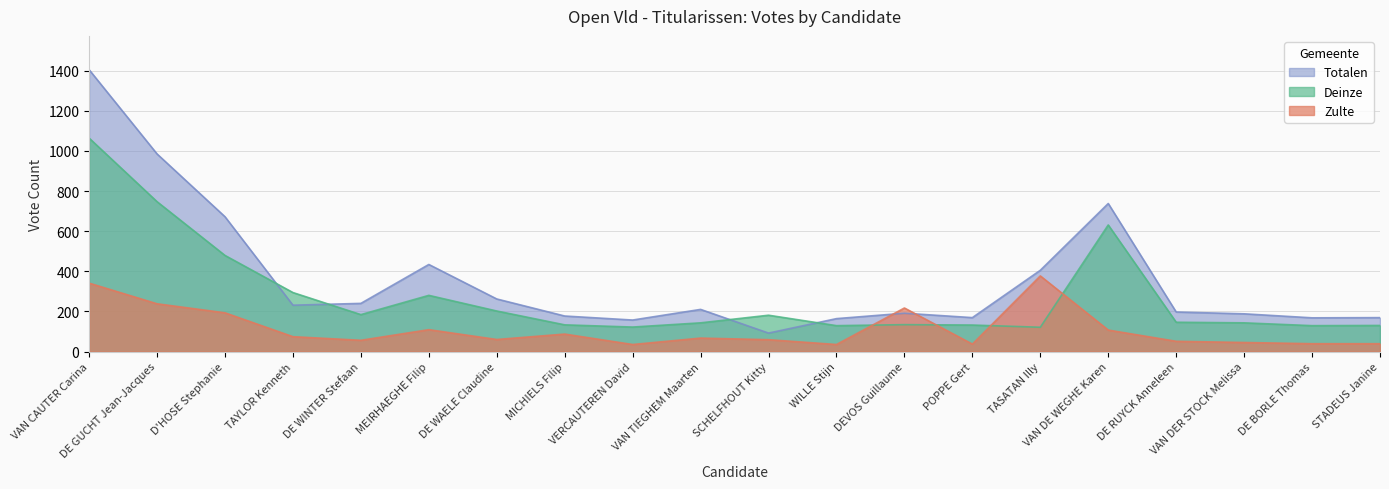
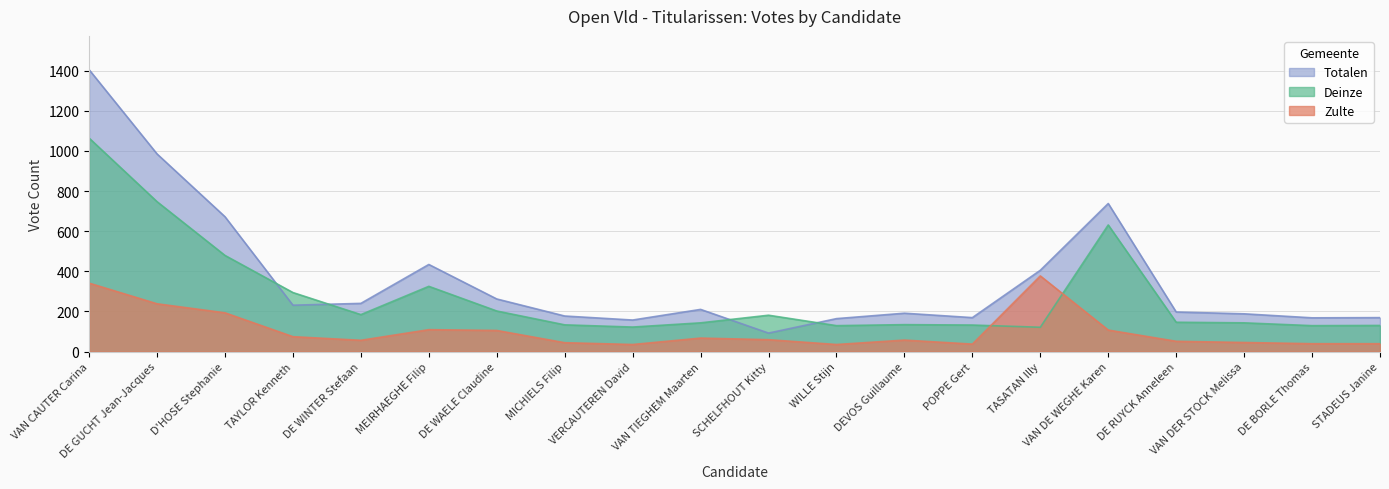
Deinze, MEIRHAEGHE Filip: 280 -> 330
Zulte, DE WAELE Claudine: 60 -> 110
Zulte, MICHIELS Filip: 90 -> 40
Zulte, DEVOS Guillaume: 220 -> 60
